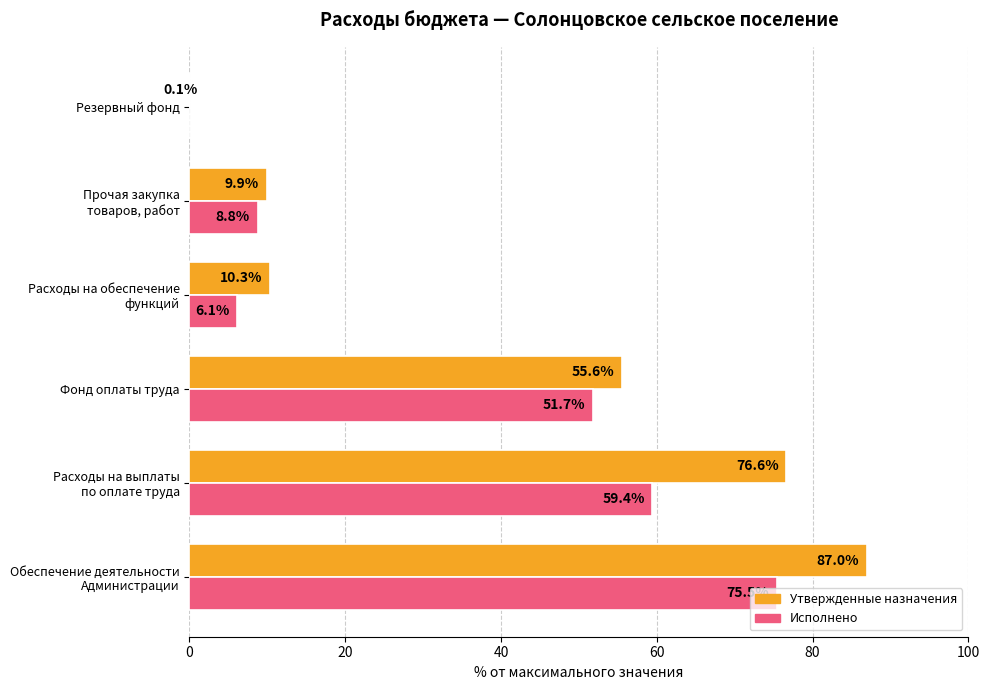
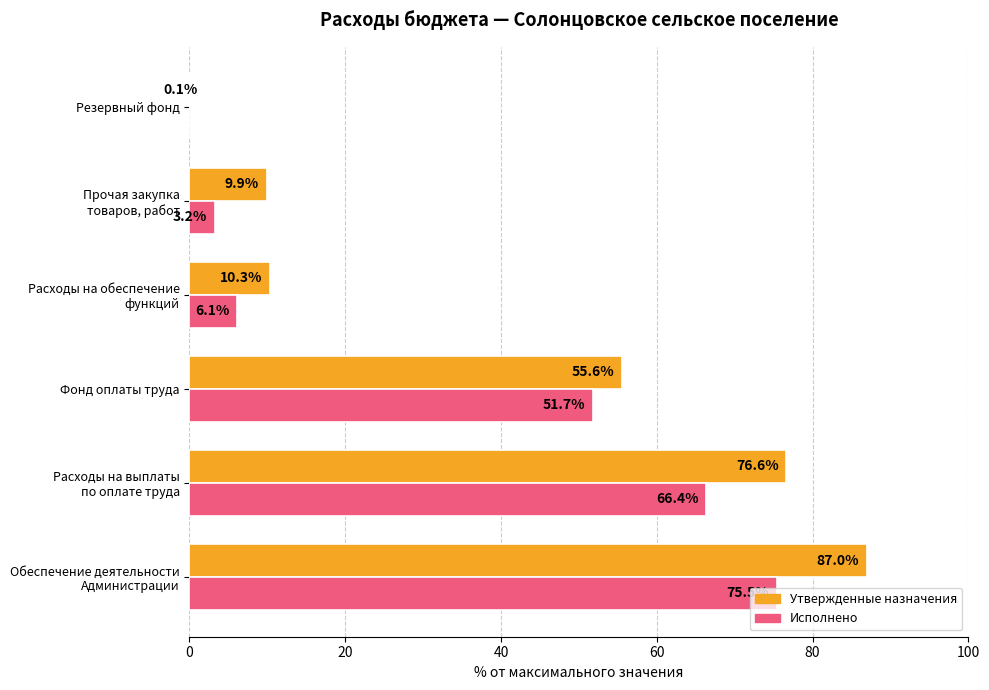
Исполнено, Прочая закупка товаров, работ: 8.8% -> 3.2%
Исполнено, Расходы на выплаты по оплате труда: 59.4% -> 66.4%
